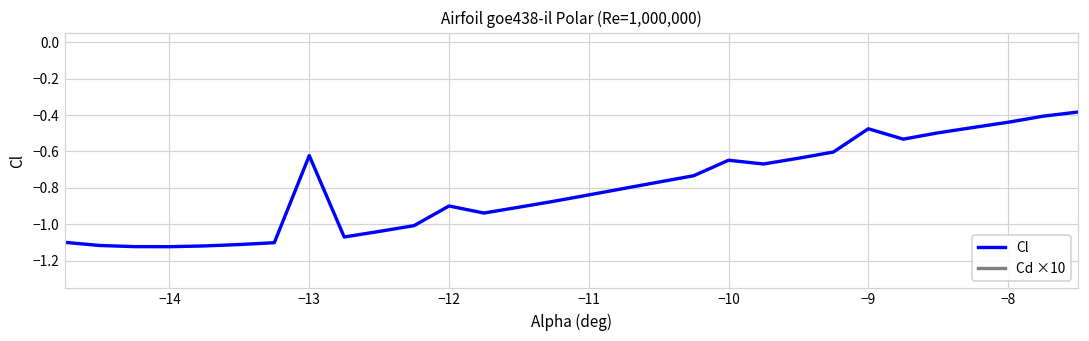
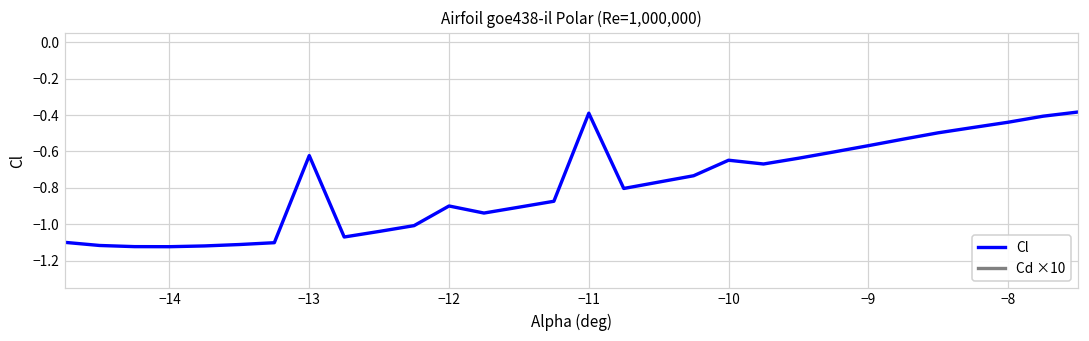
Cl, −11: -0.84 -> -0.39
Cl, −9: -0.48 -> -0.57
